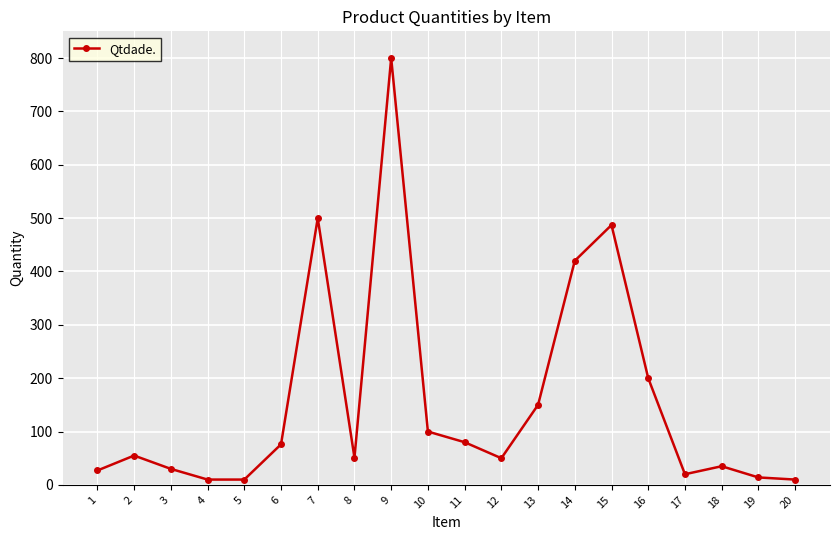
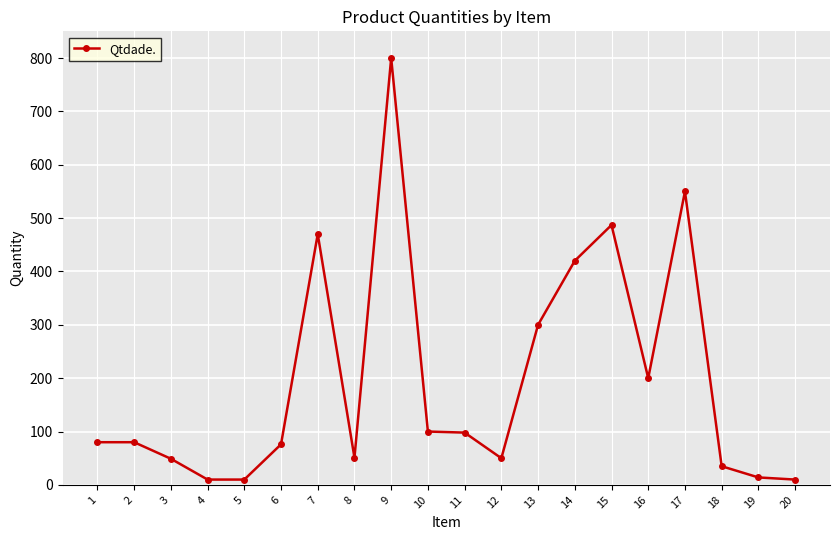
1: 30 -> 80
2: 60 -> 80
3: 30 -> 50
7: 500 -> 470
11: 80 -> 100
13: 150 -> 300
17: 20 -> 550
